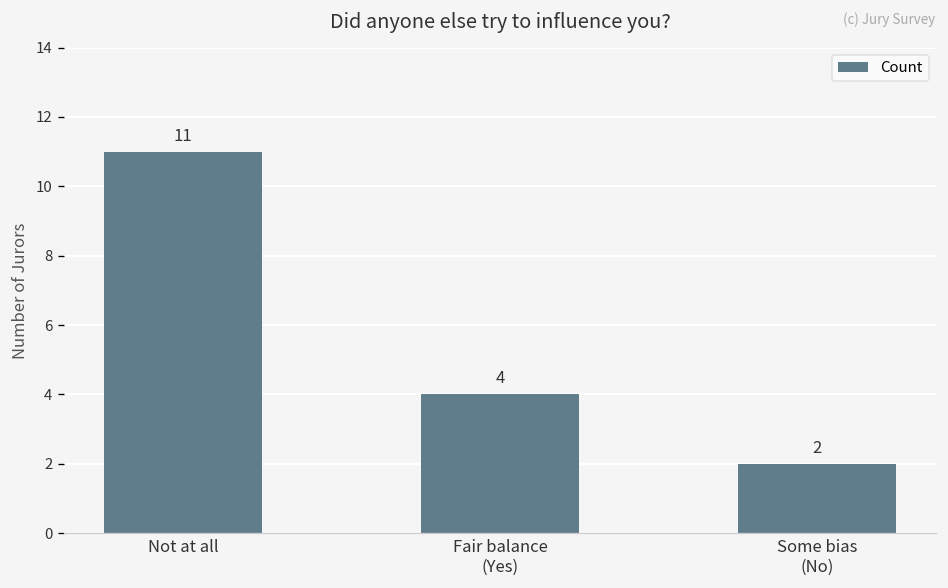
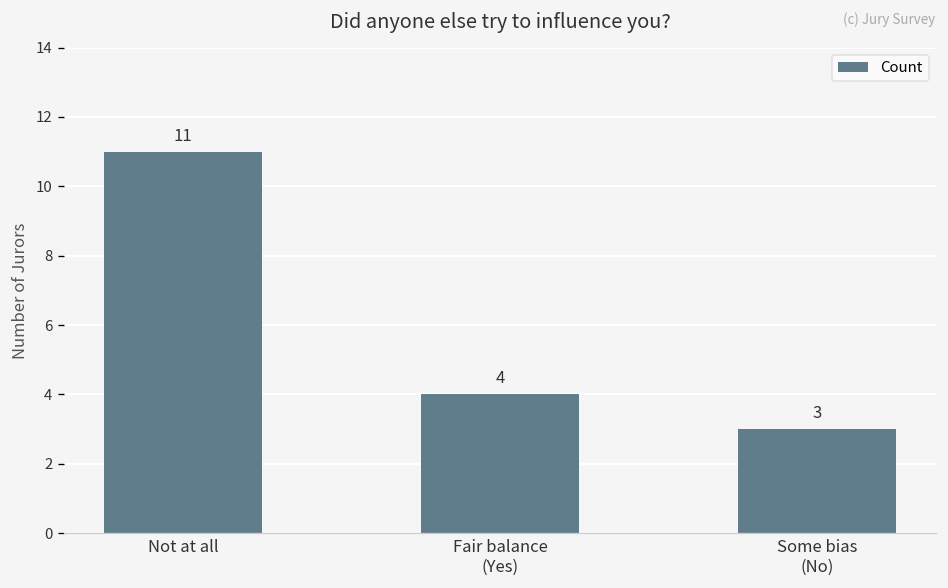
Some bias (No): 2 -> 3
